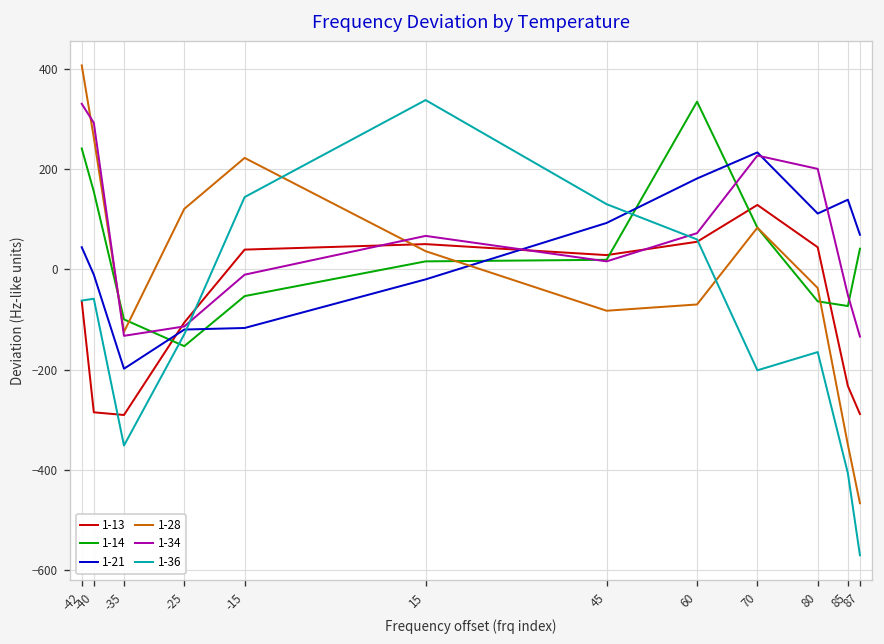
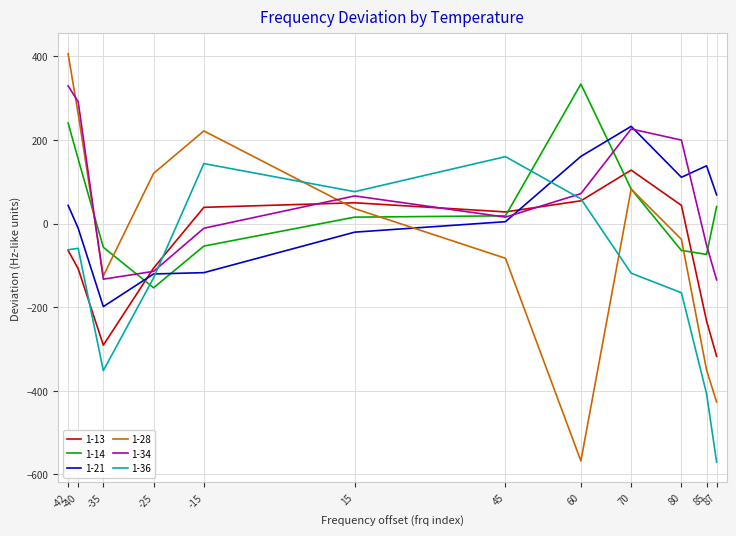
1-13, -40: -290 -> -110
1-14, -35: -100 -> -60
1-36, 15: 340 -> 80
1-21, 45: 90 -> 0
1-36, 45: 130 -> 160
1-21, 60: 180 -> 160
1-28, 60: -70 -> -570
1-36, 70: -200 -> -120
1-13, 87: -290 -> -320
1-28, 87: -470 -> -430
